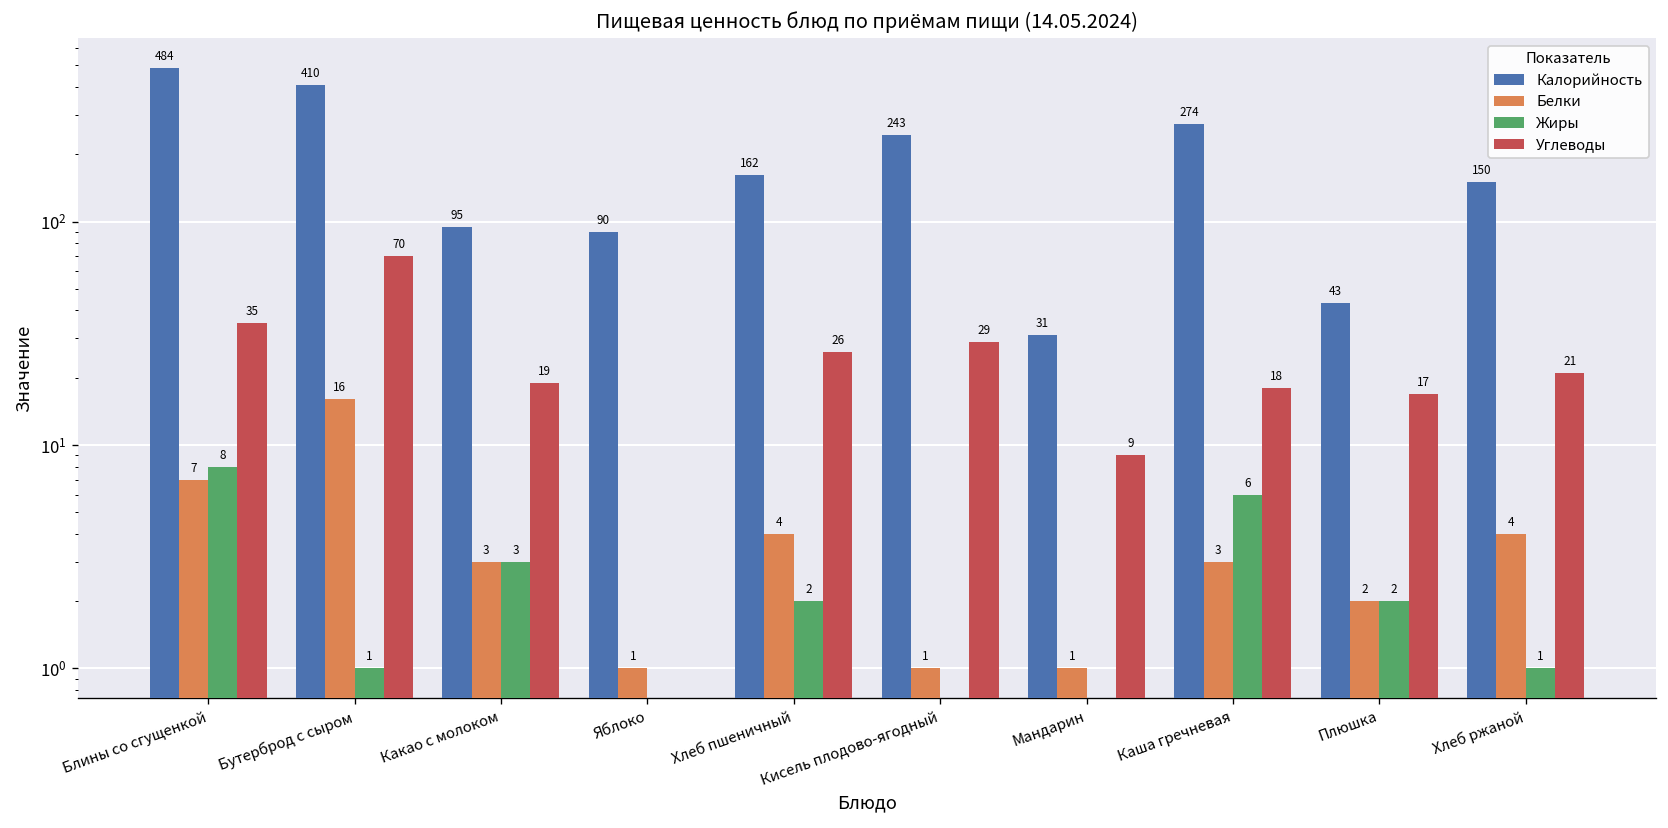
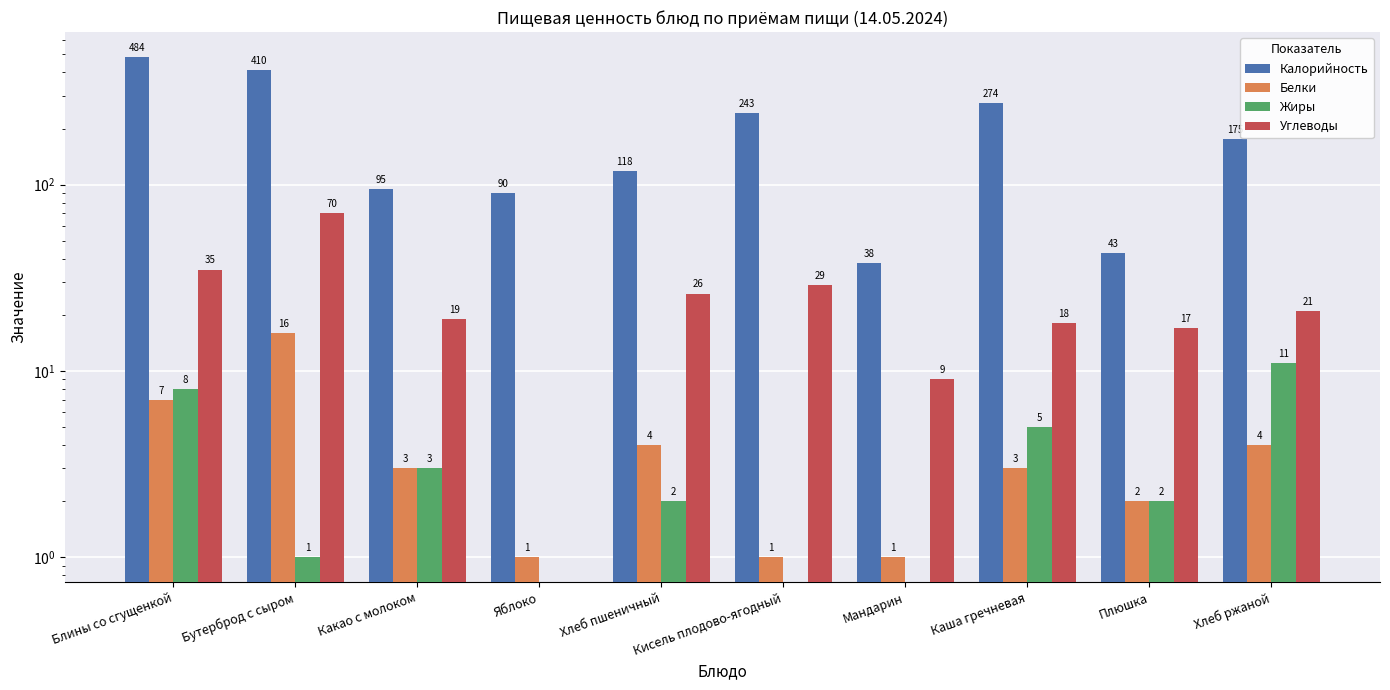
Калорийность, Хлеб пшеничный: 162 -> 118
Калорийность, Мандарин: 31 -> 38
Жиры, Каша гречневая: 6 -> 5
Калорийность, Хлеб ржаной: 150 -> 180
Жиры, Хлеб ржаной: 1 -> 11
